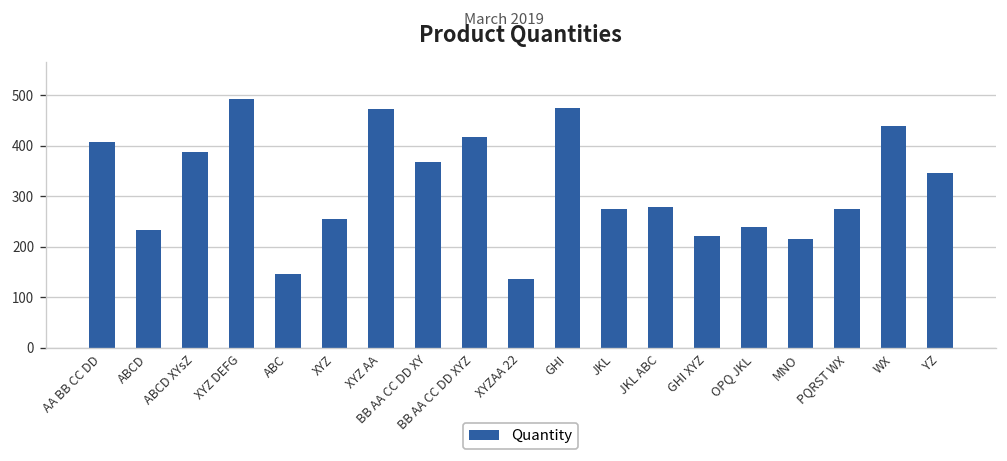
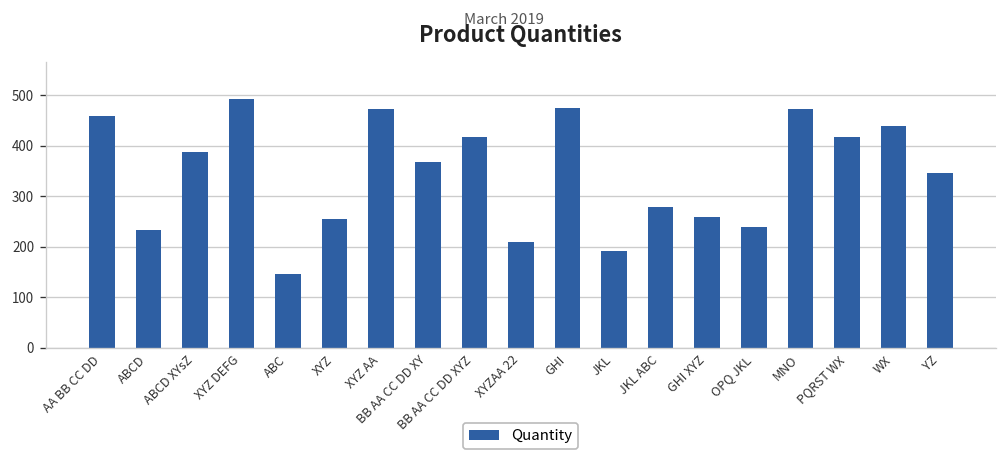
AA BB CC DD: 410 -> 460
XYZAA 22: 140 -> 210
JKL: 270 -> 190
GHI XYZ: 220 -> 260
MNO: 220 -> 470
PQRST WX: 280 -> 420
